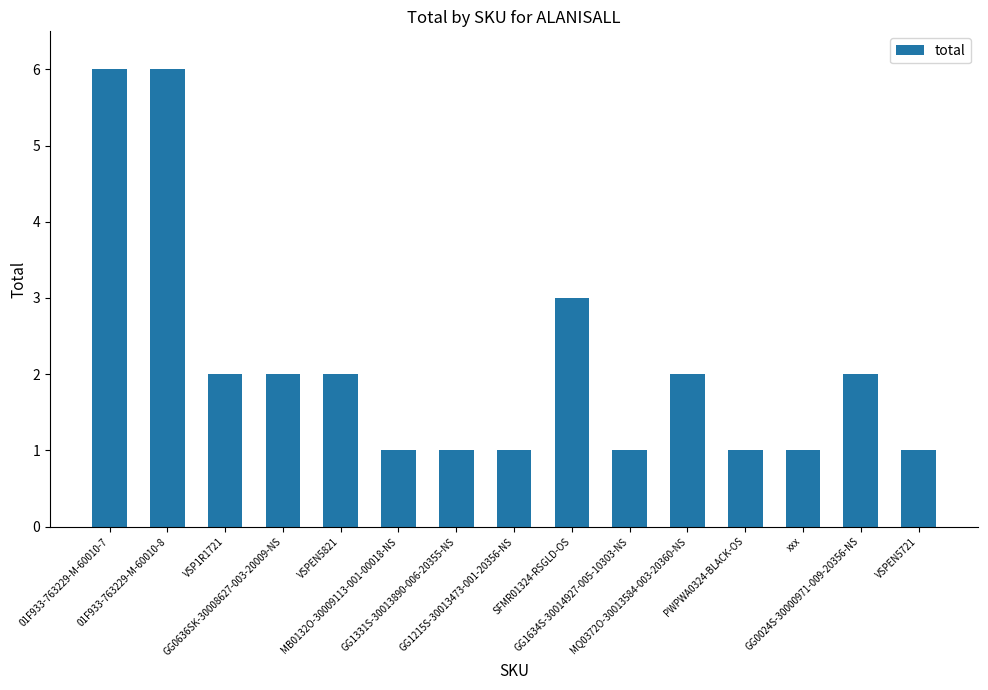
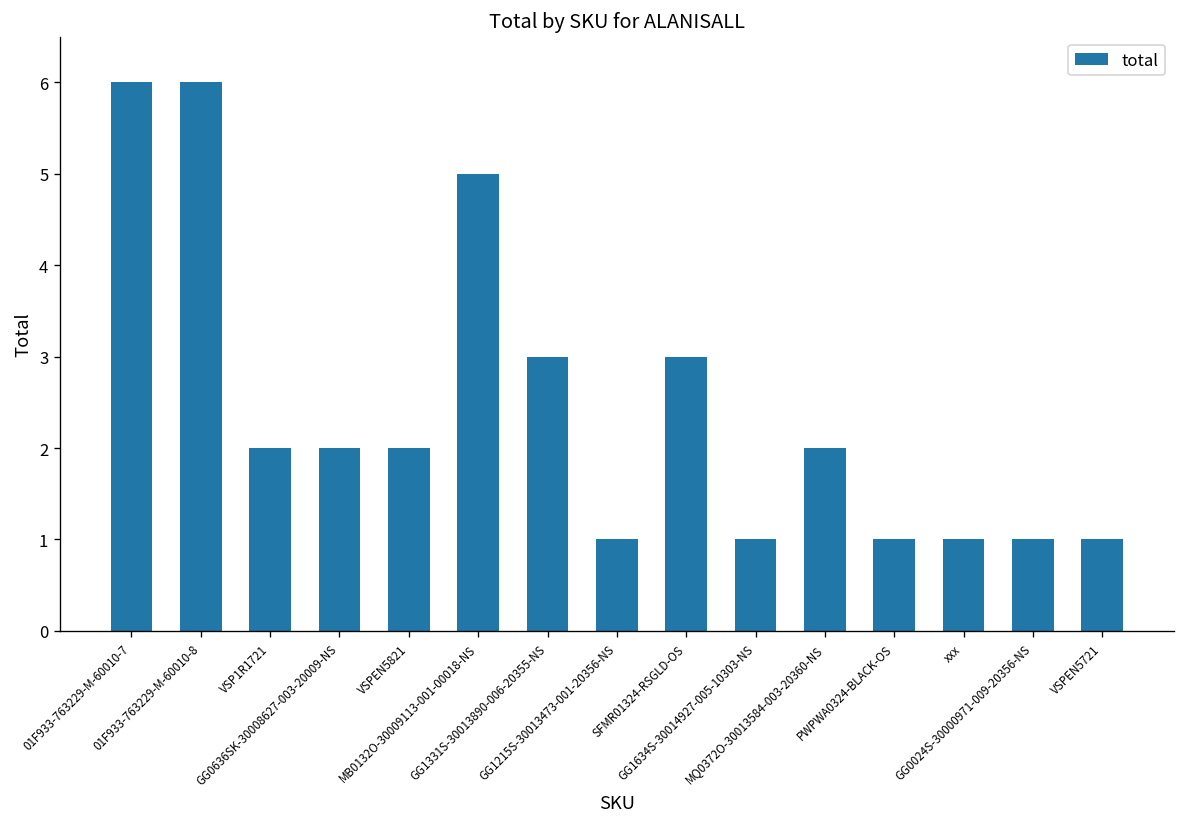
MB0132O-30009113-001-00018-NS: 1 -> 5
GG1331S-30013890-006-20355-NS: 1 -> 3
GG0024S-30000971-009-20356-NS: 2 -> 1
